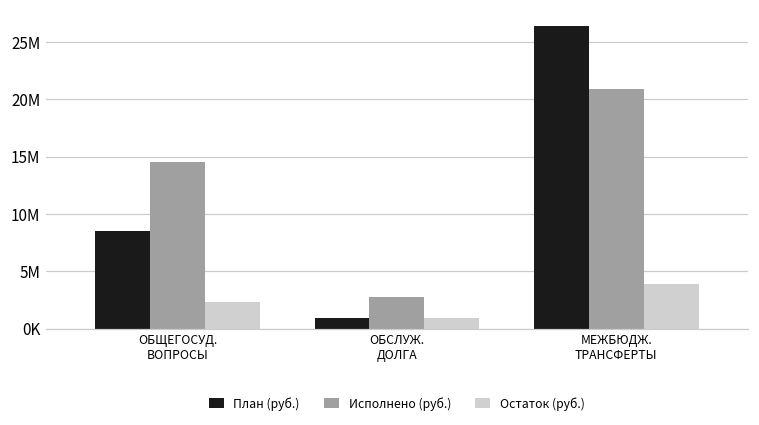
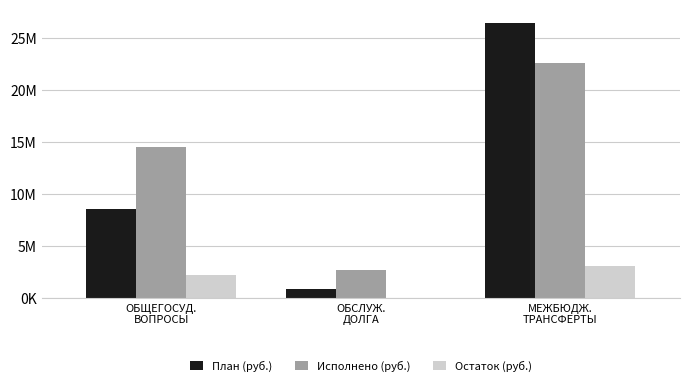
Остаток (руб.), ОБСЛУЖ. ДОЛГА: 1000000 -> 0
Исполнено (руб.), МЕЖБЮДЖ. ТРАНСФЕРТЫ: 20900000 -> 22600000
Остаток (руб.), МЕЖБЮДЖ. ТРАНСФЕРТЫ: 3800000 -> 3100000
